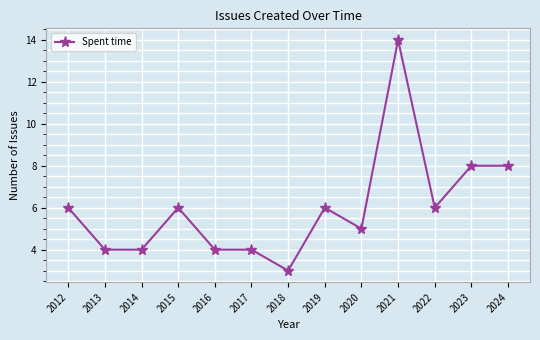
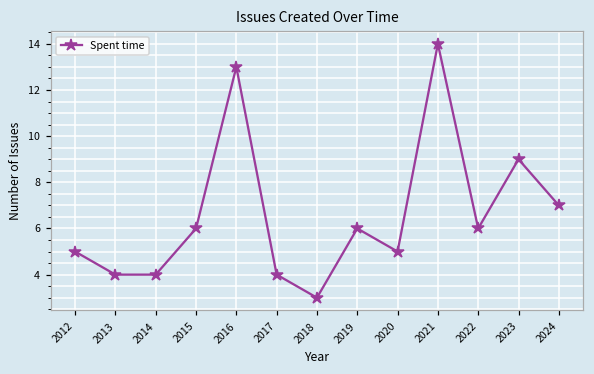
2012: 6 -> 5
2016: 4 -> 13
2023: 8 -> 9
2024: 8 -> 7
